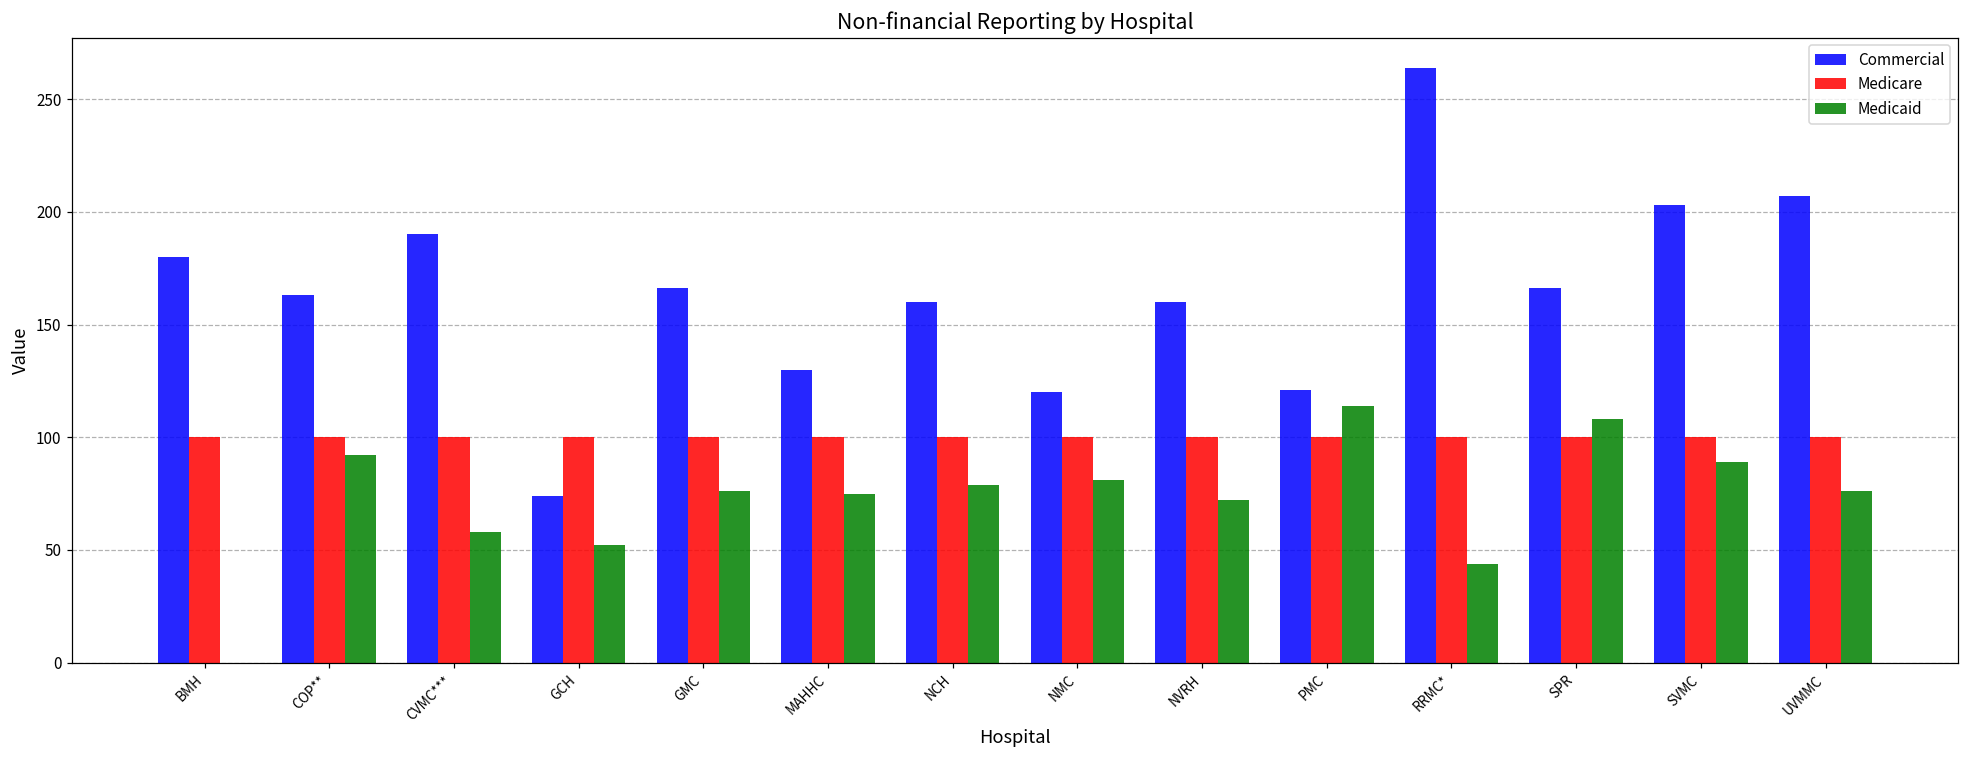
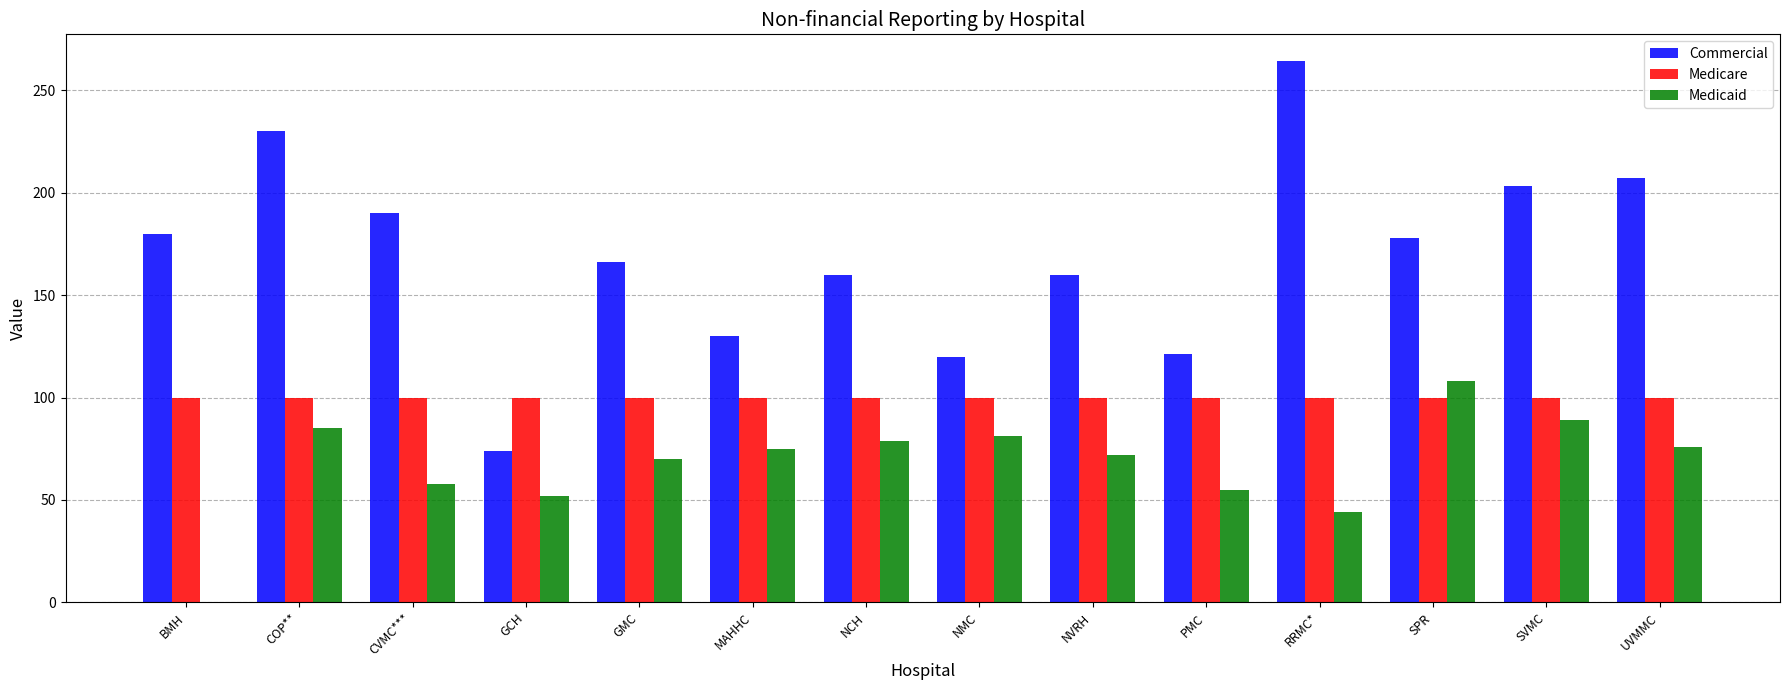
Commercial, COP**: 163 -> 230
Medicaid, COP**: 92 -> 85
Medicaid, GMC: 76 -> 70
Medicaid, PMC: 114 -> 55
Commercial, SPR: 166 -> 178
